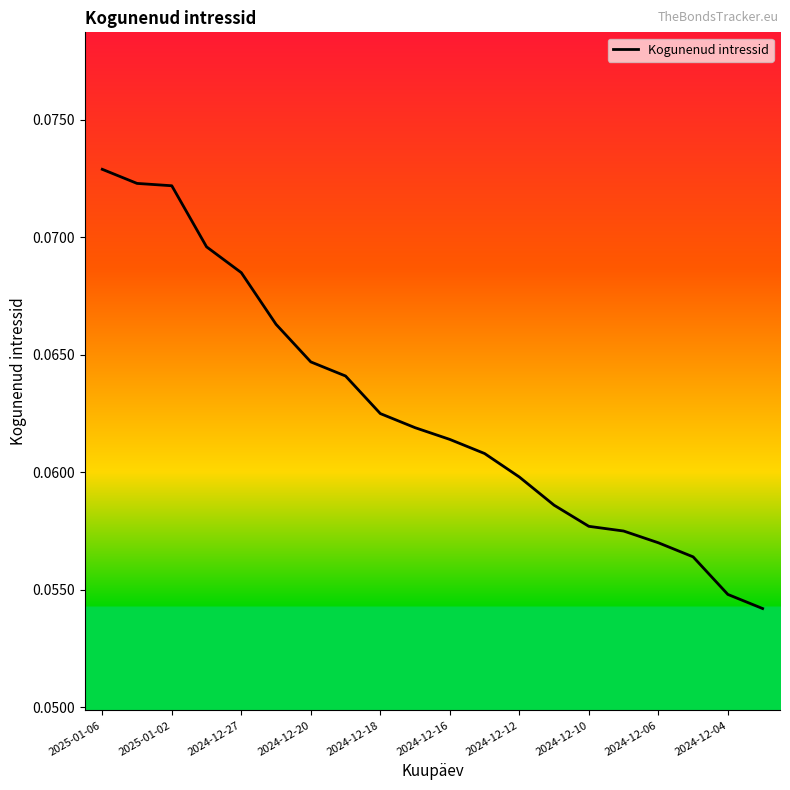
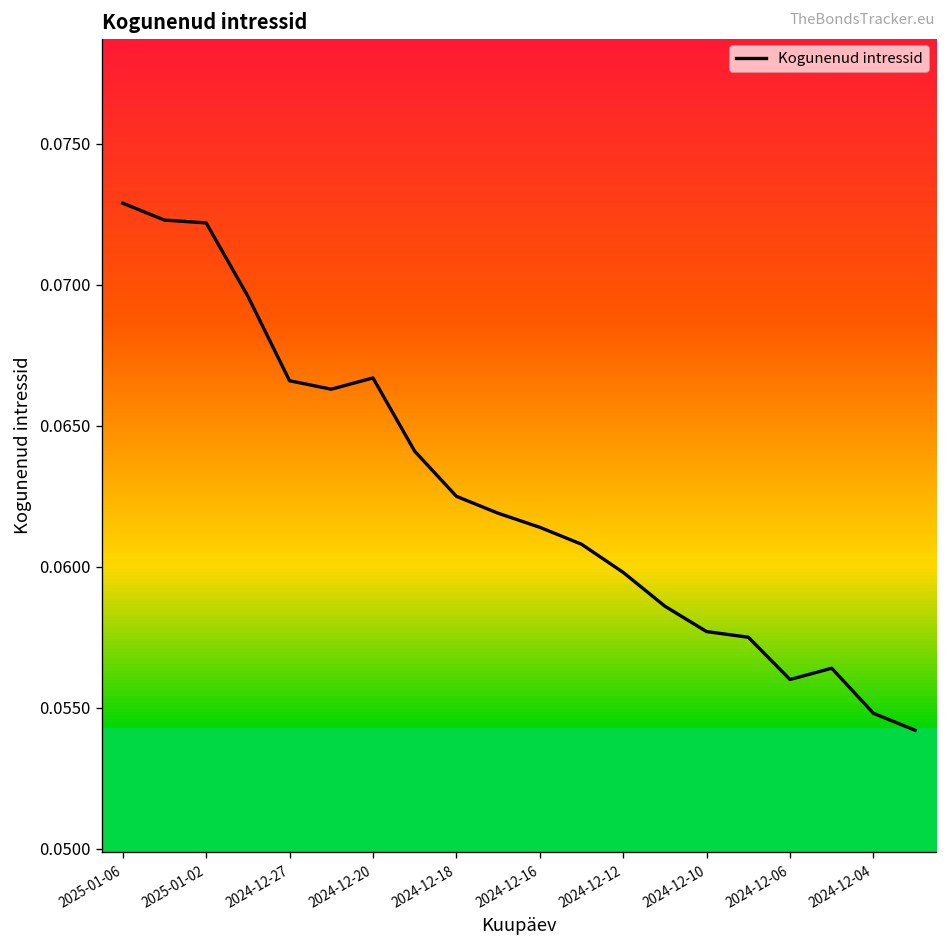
2024-12-27: 0.0685 -> 0.0666
2024-12-20: 0.0647 -> 0.0667
2024-12-06: 0.057 -> 0.056
